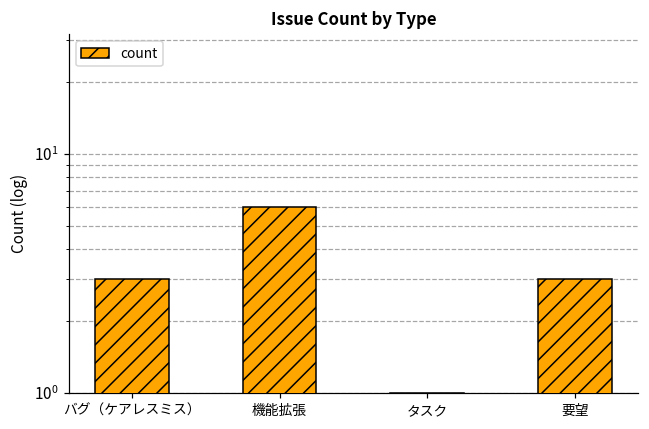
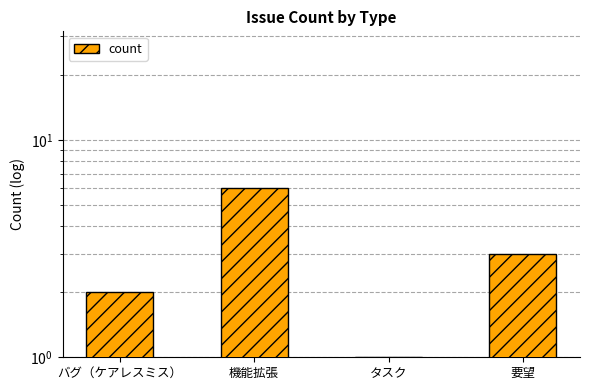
バグ（ケアレスミス）: 3 -> 2
